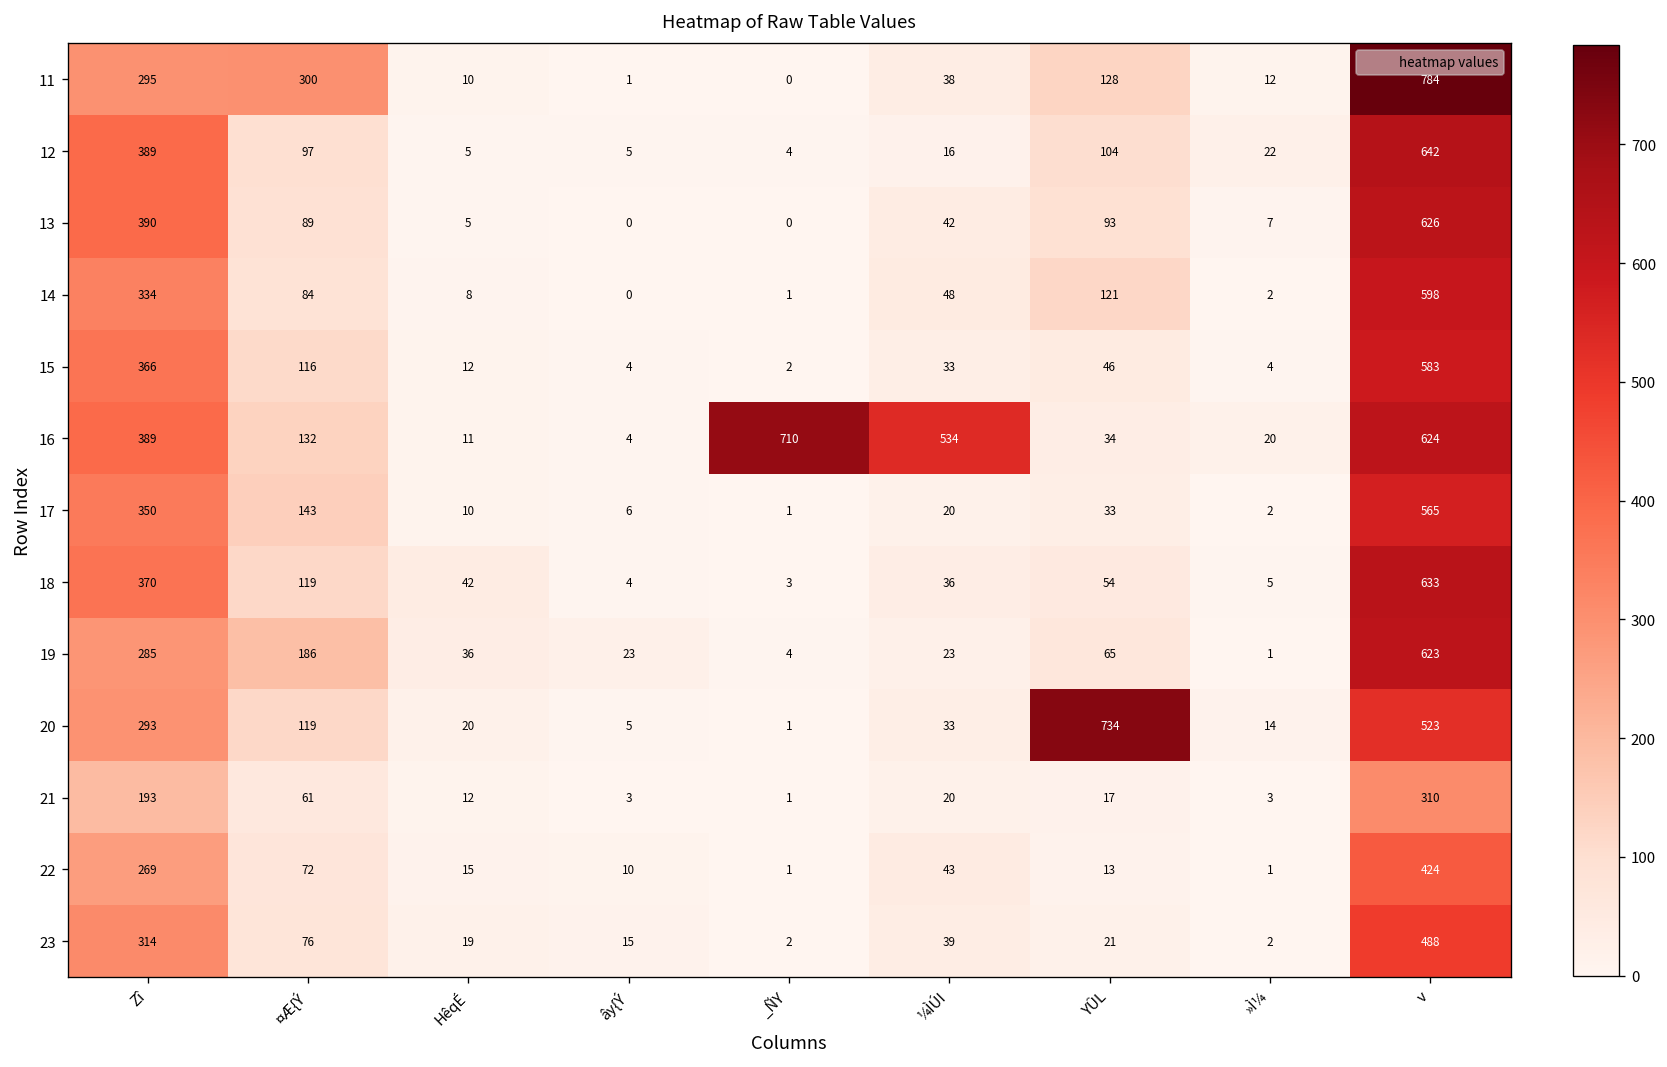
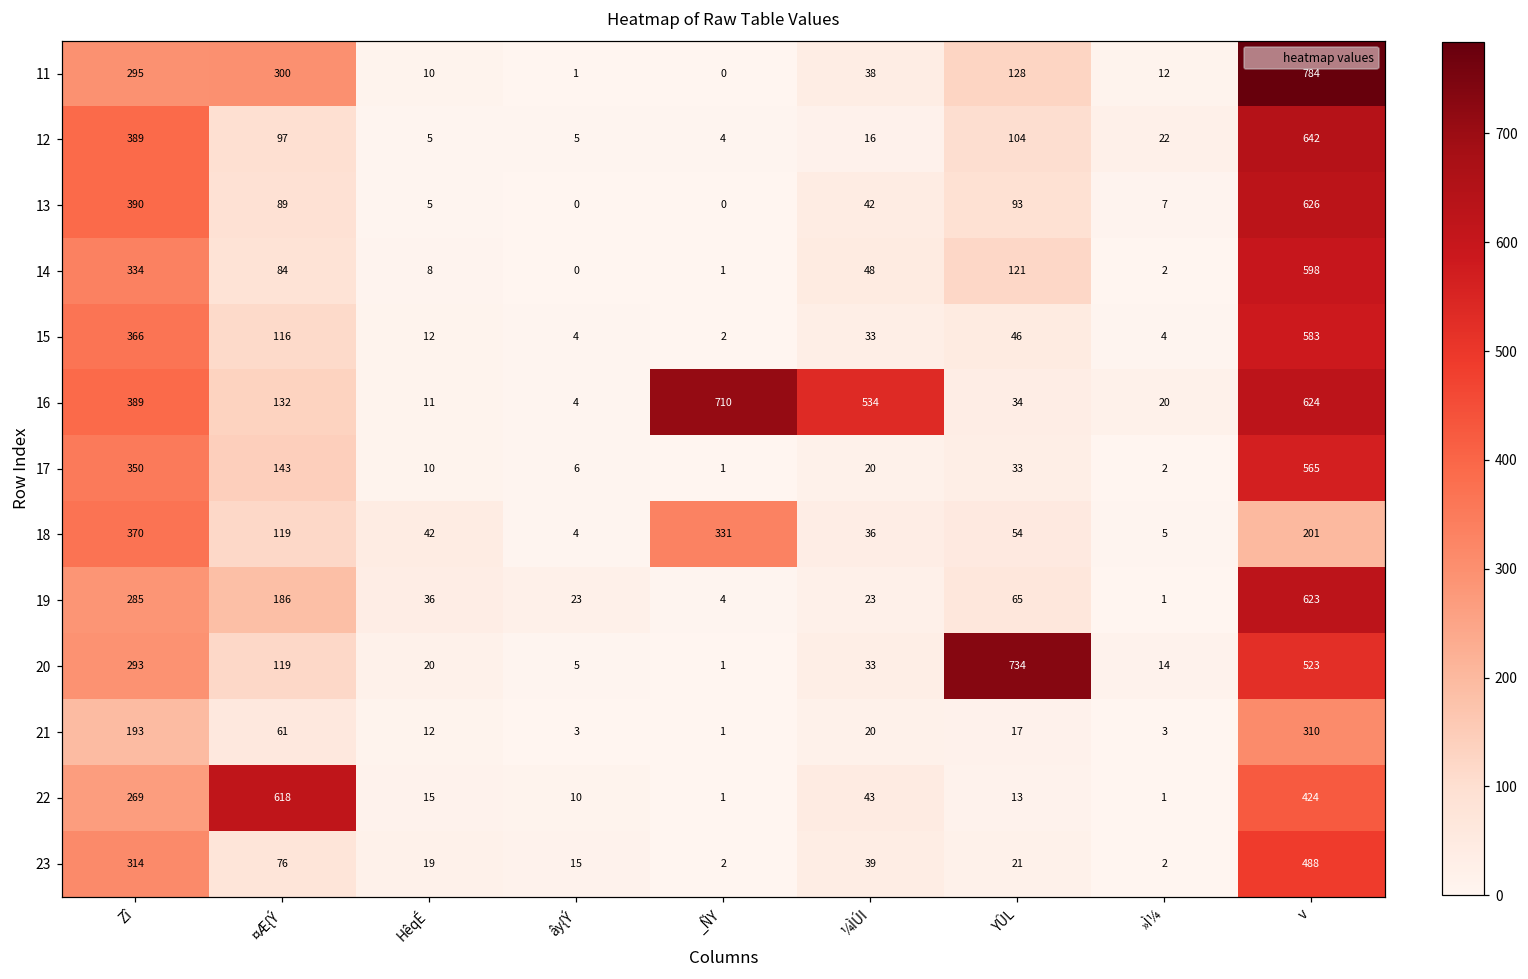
18, _ÑY: 3 -> 331
18, v: 633 -> 201
22, ¤Æ{Ý: 72 -> 618
